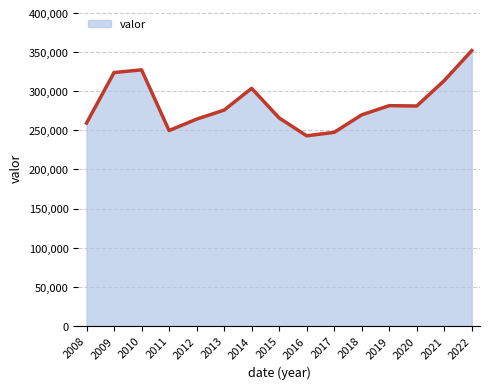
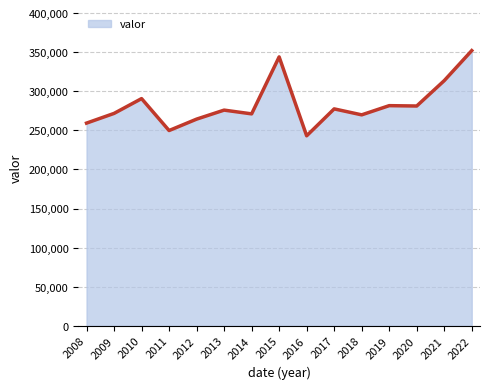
2009: 320,000 -> 270,000
2010: 330,000 -> 290,000
2014: 300,000 -> 270,000
2015: 270,000 -> 340,000
2017: 250,000 -> 280,000
